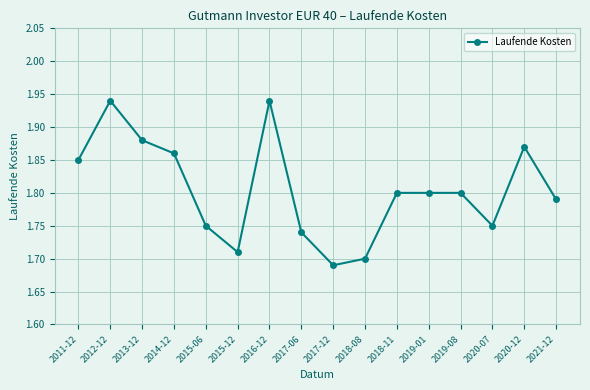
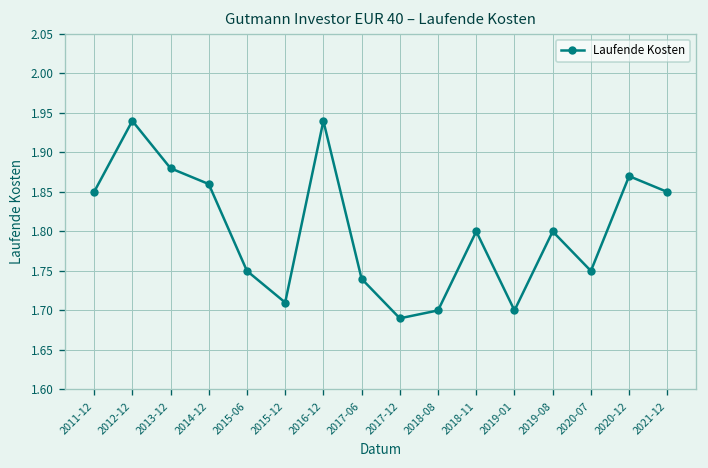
2019-01: 1.8 -> 1.7
2021-12: 1.79 -> 1.85
